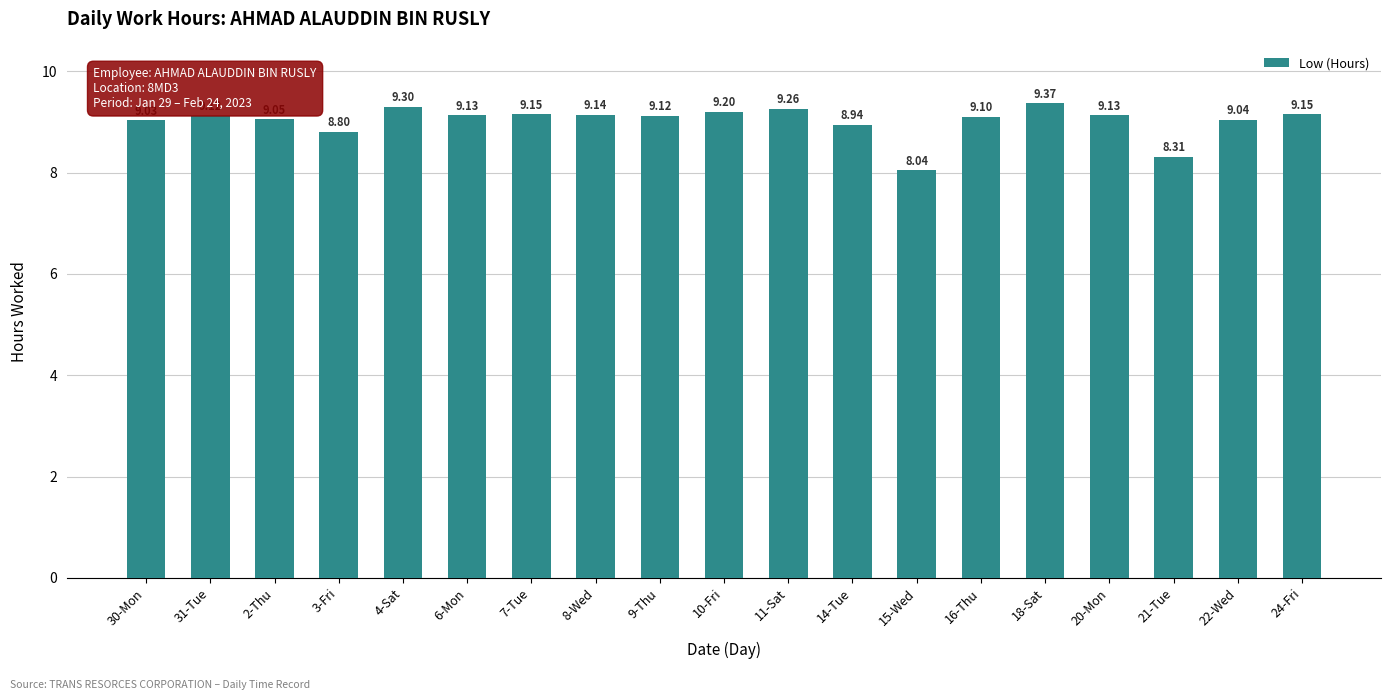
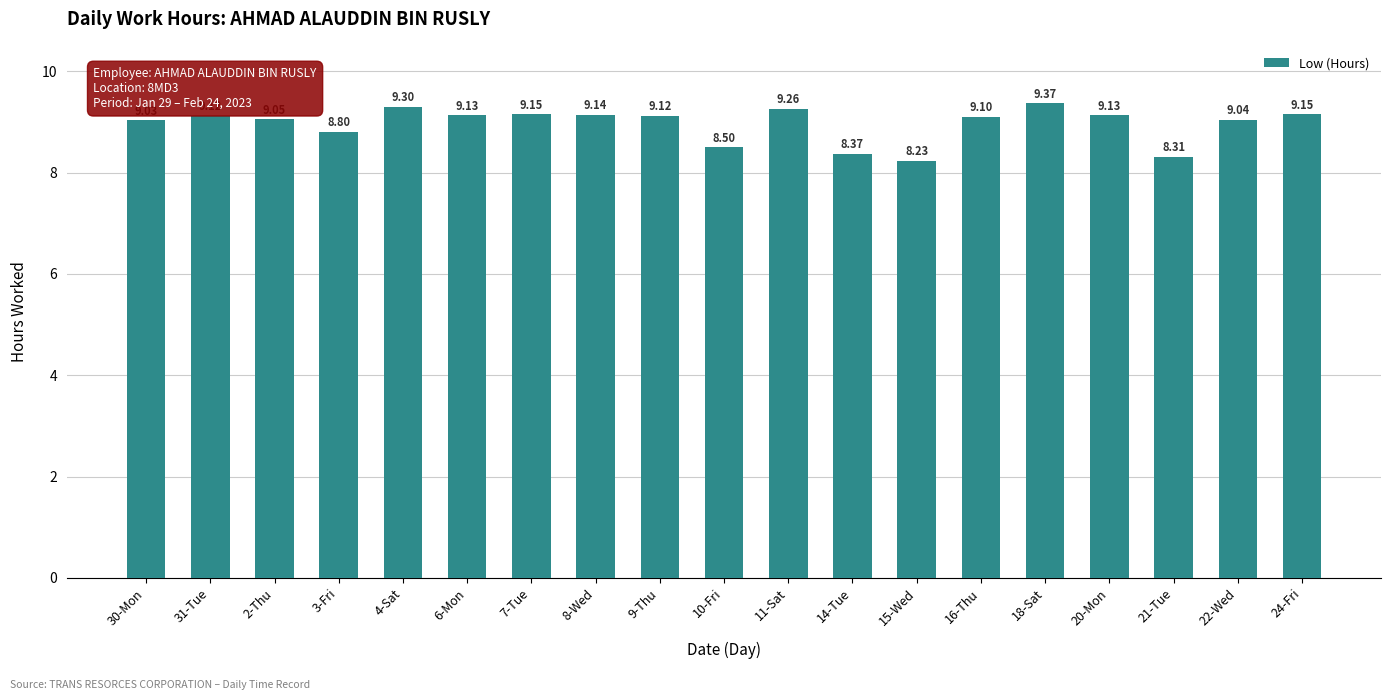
10-Fri: 9.20 -> 8.50
14-Tue: 8.94 -> 8.37
15-Wed: 8.04 -> 8.23
